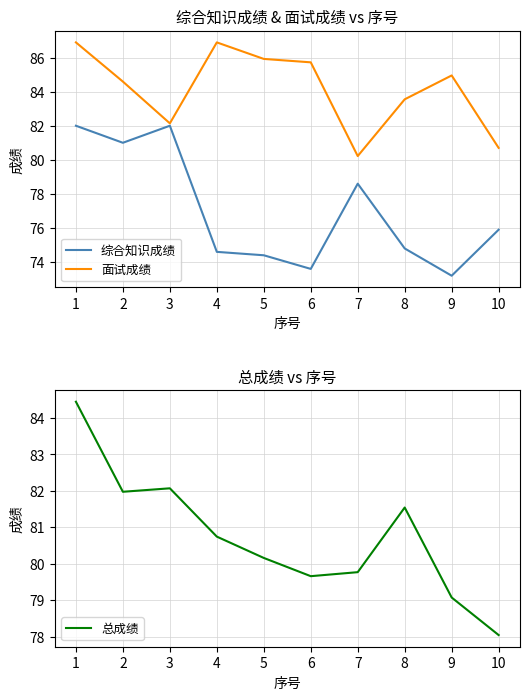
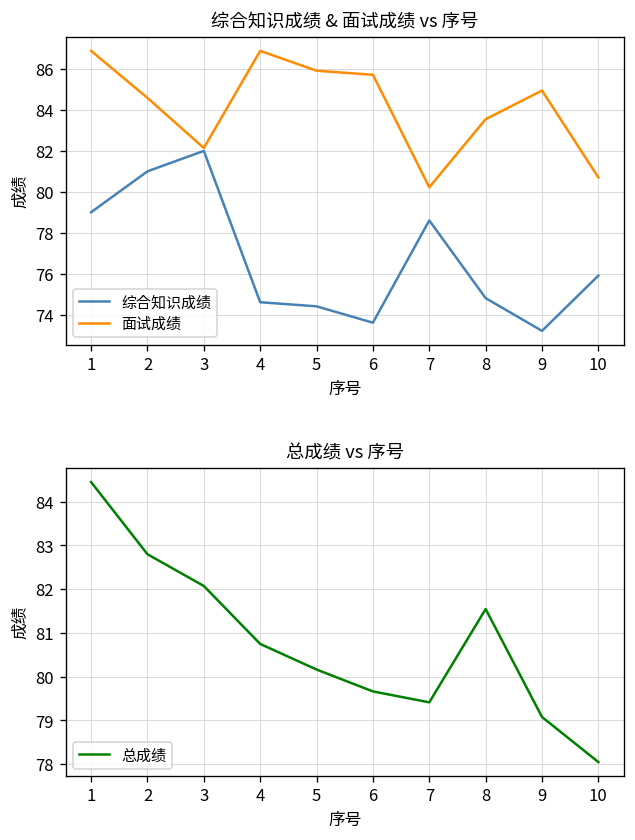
综合知识成绩 & 面试成绩 vs 序号, 综合知识成绩, 1: 82 -> 79
总成绩 vs 序号, 2: 82.0 -> 82.8
总成绩 vs 序号, 7: 79.8 -> 79.4
